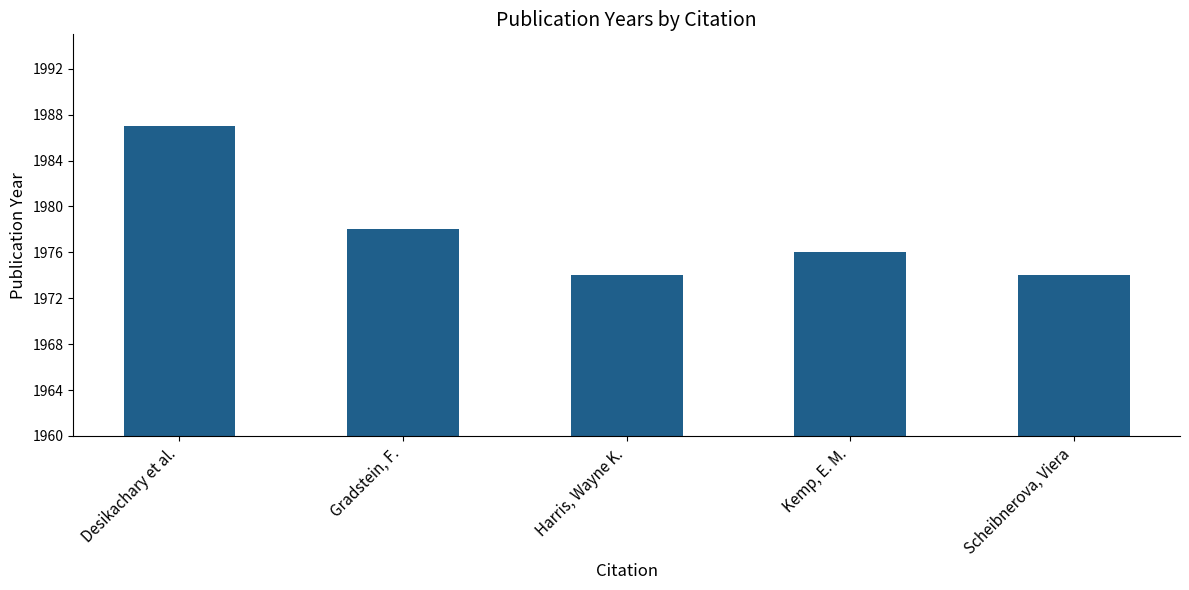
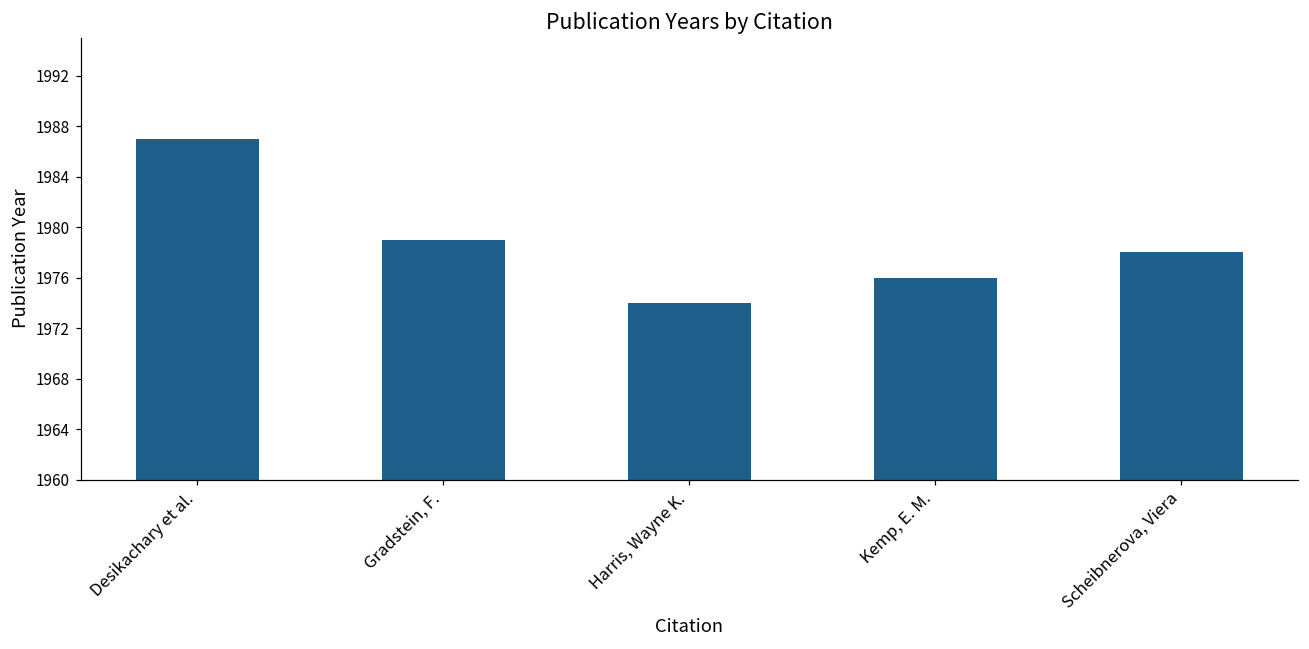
Gradstein, F.: 1978 -> 1979
Scheibnerova, Viera: 1974 -> 1978
